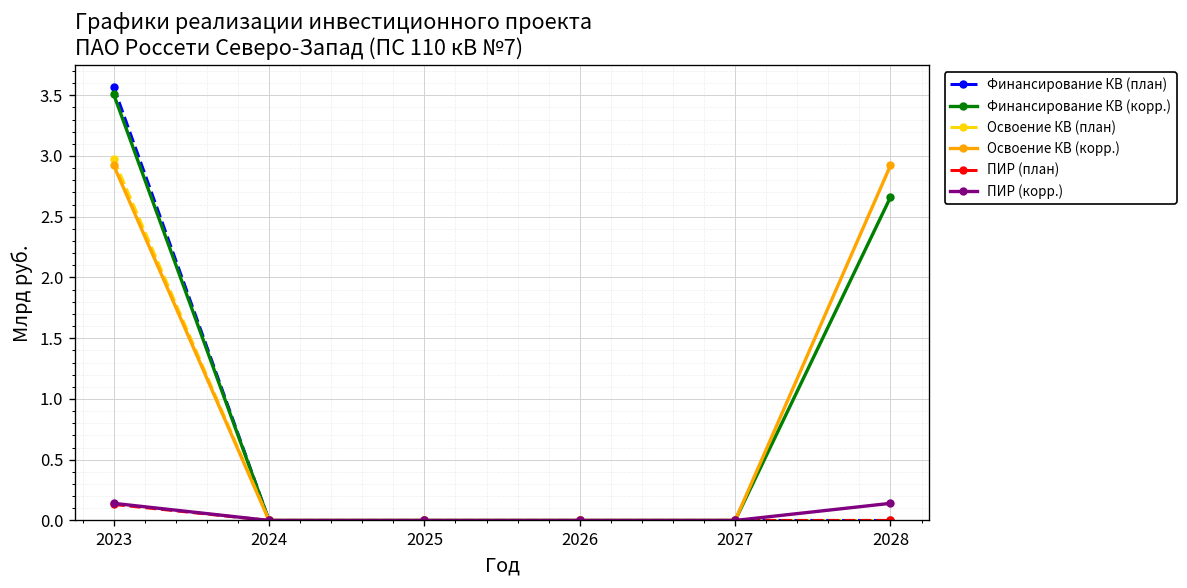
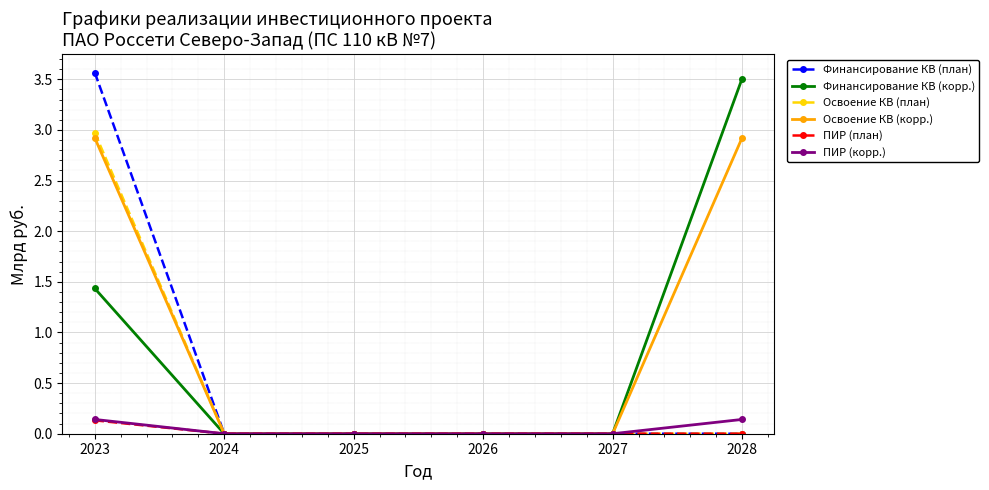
Финансирование КВ (корр.), 2023: 3.51 -> 1.44
Финансирование КВ (корр.), 2028: 2.66 -> 3.51
